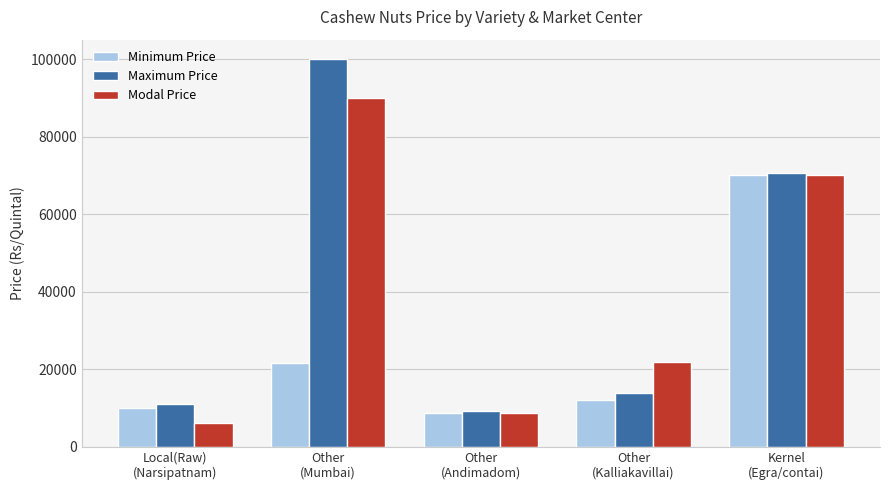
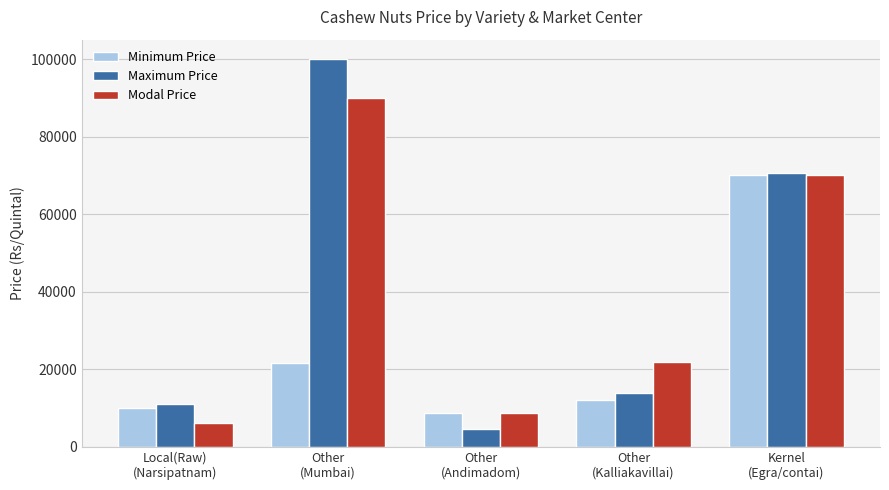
Maximum Price, Other (Andimadom): 9000 -> 5000
